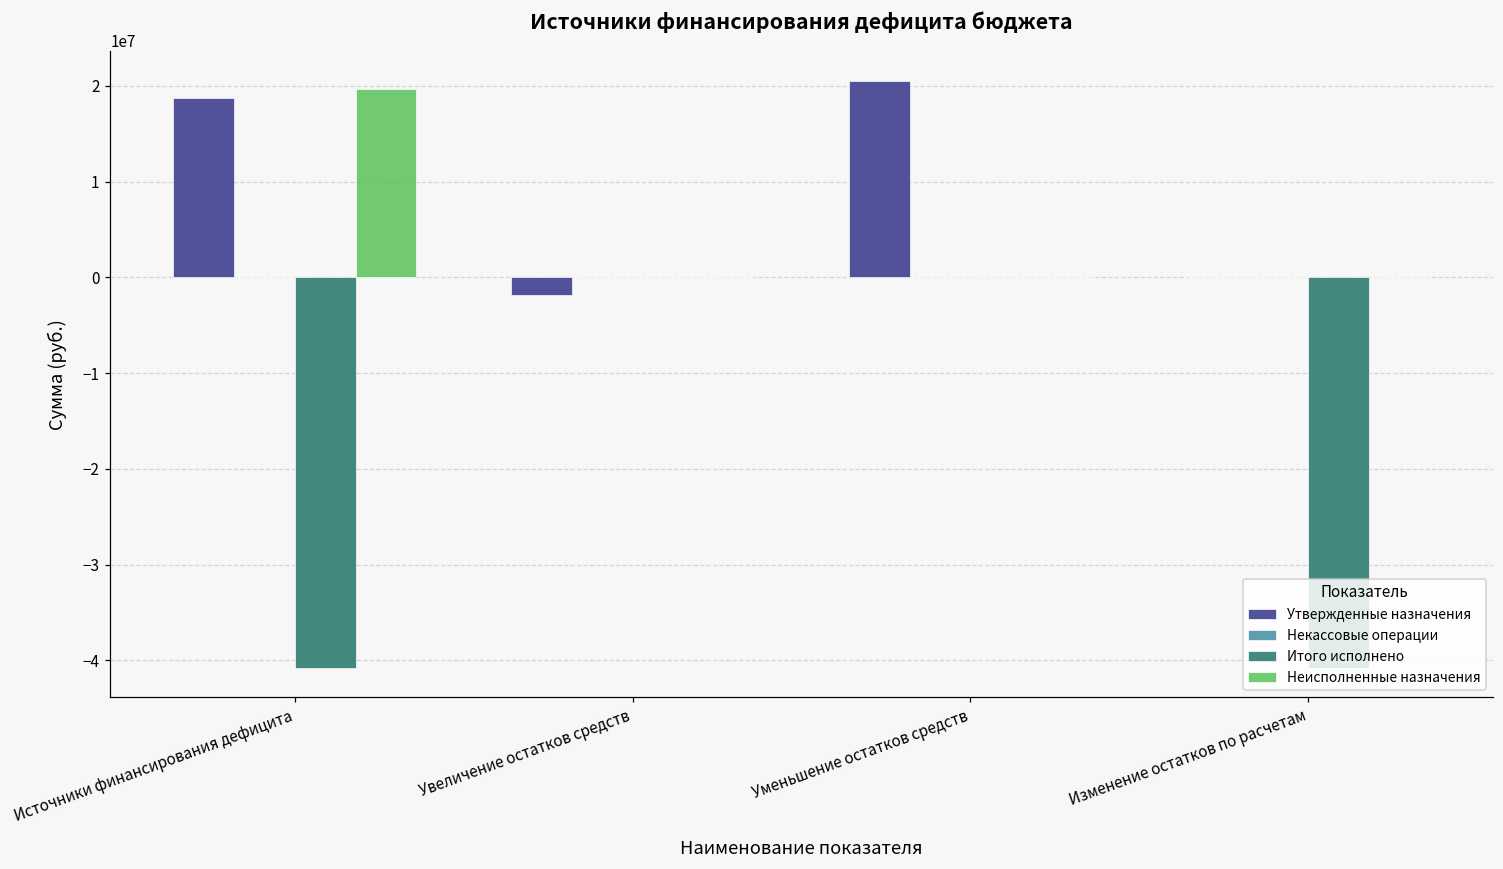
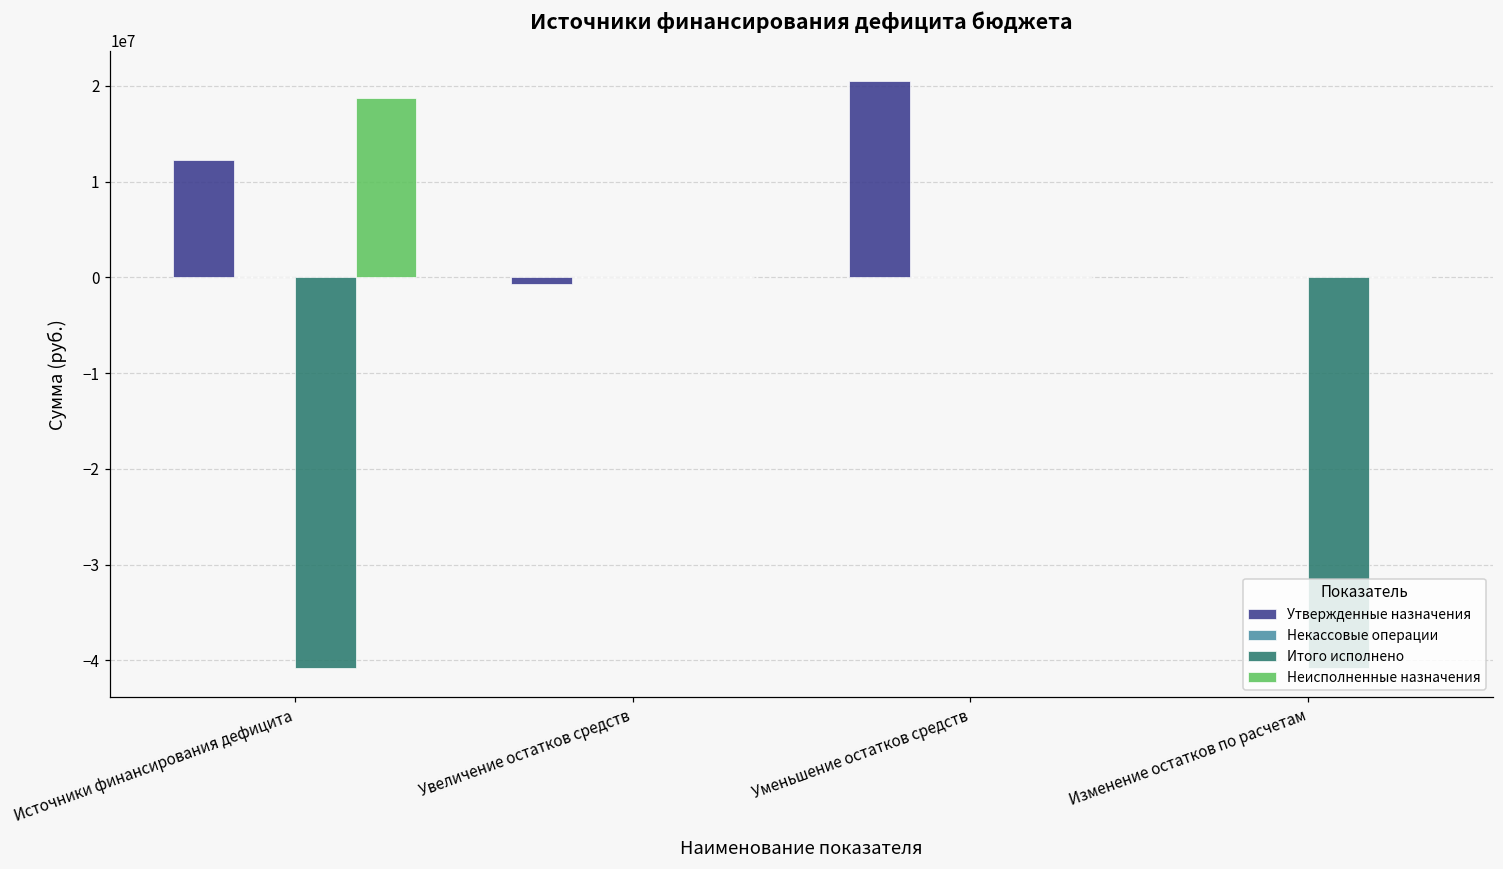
Утвержденные назначения, Источники финансирования дефицита: 19000000 -> 12000000
Неисполненные назначения, Источники финансирования дефицита: 20000000 -> 19000000
Утвержденные назначения, Увеличение остатков средств: -2000000 -> -1000000
